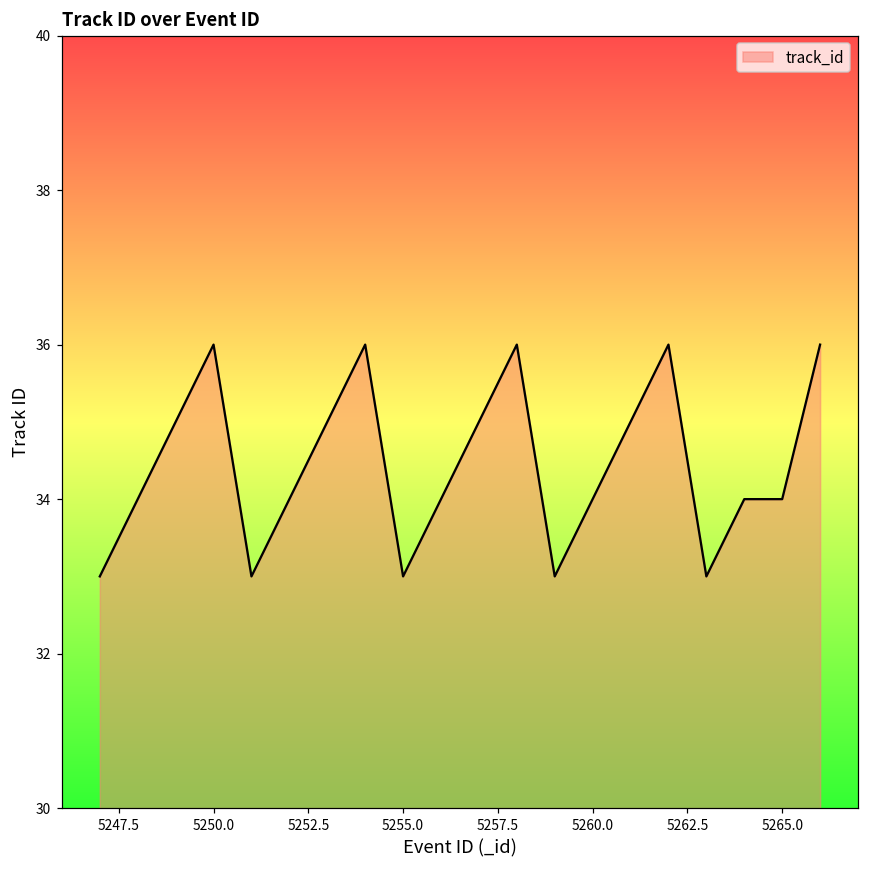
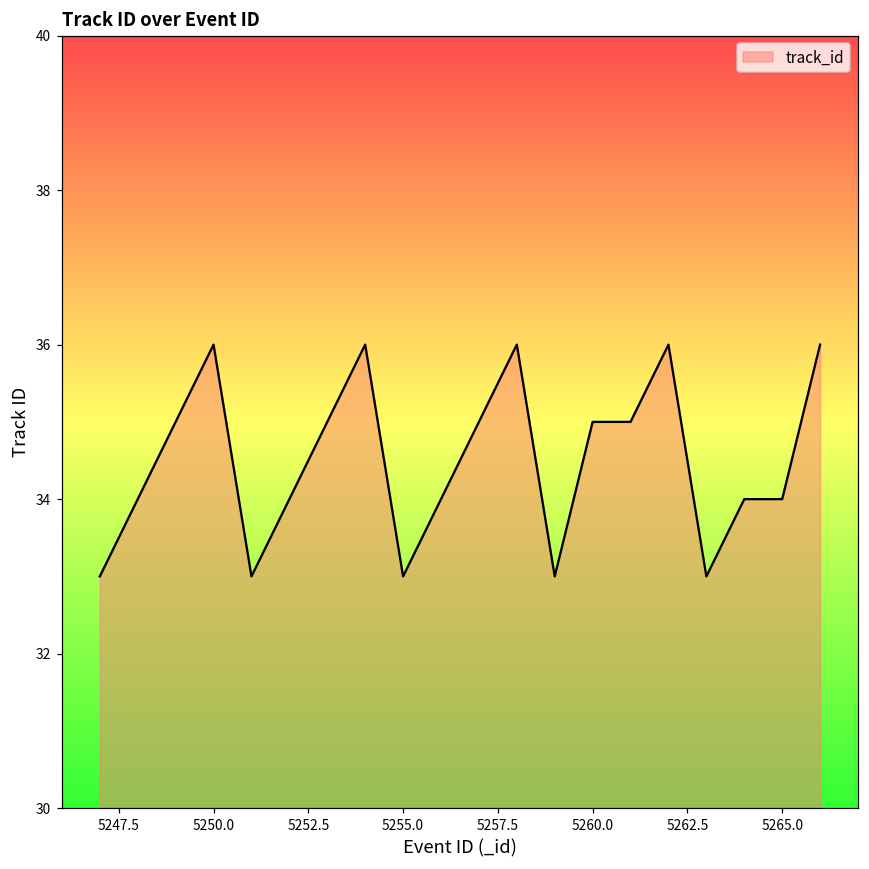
5260.0: 34 -> 35
